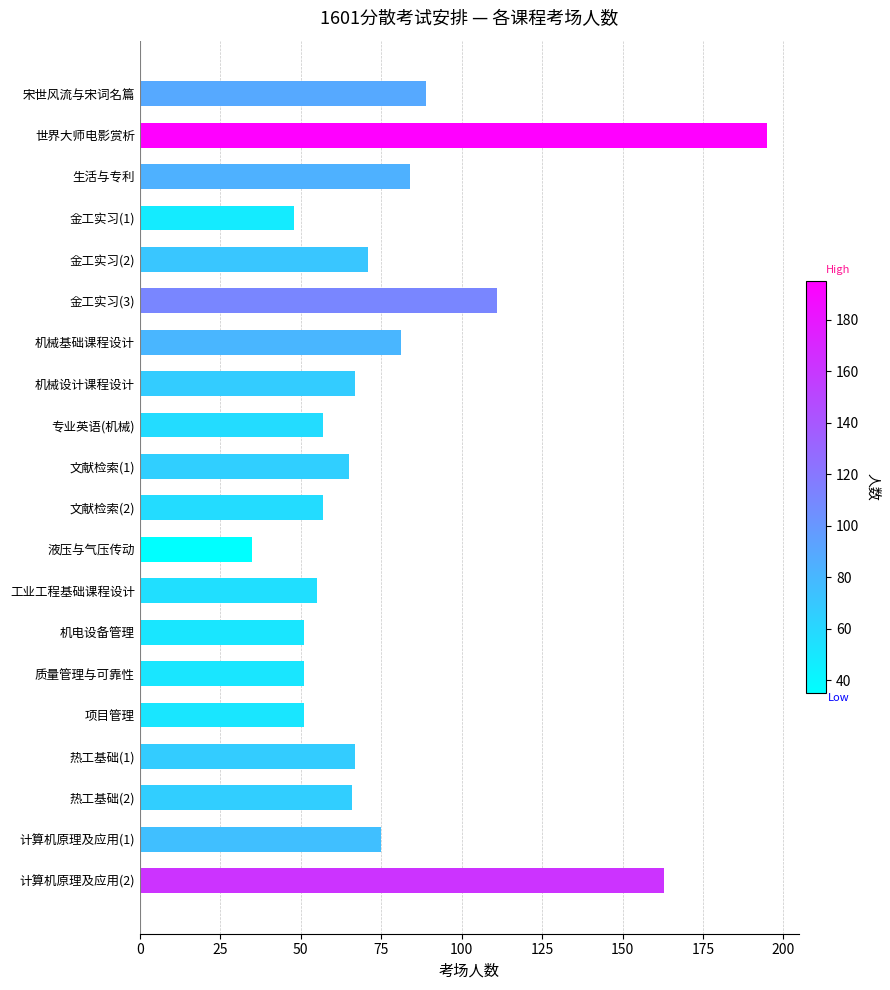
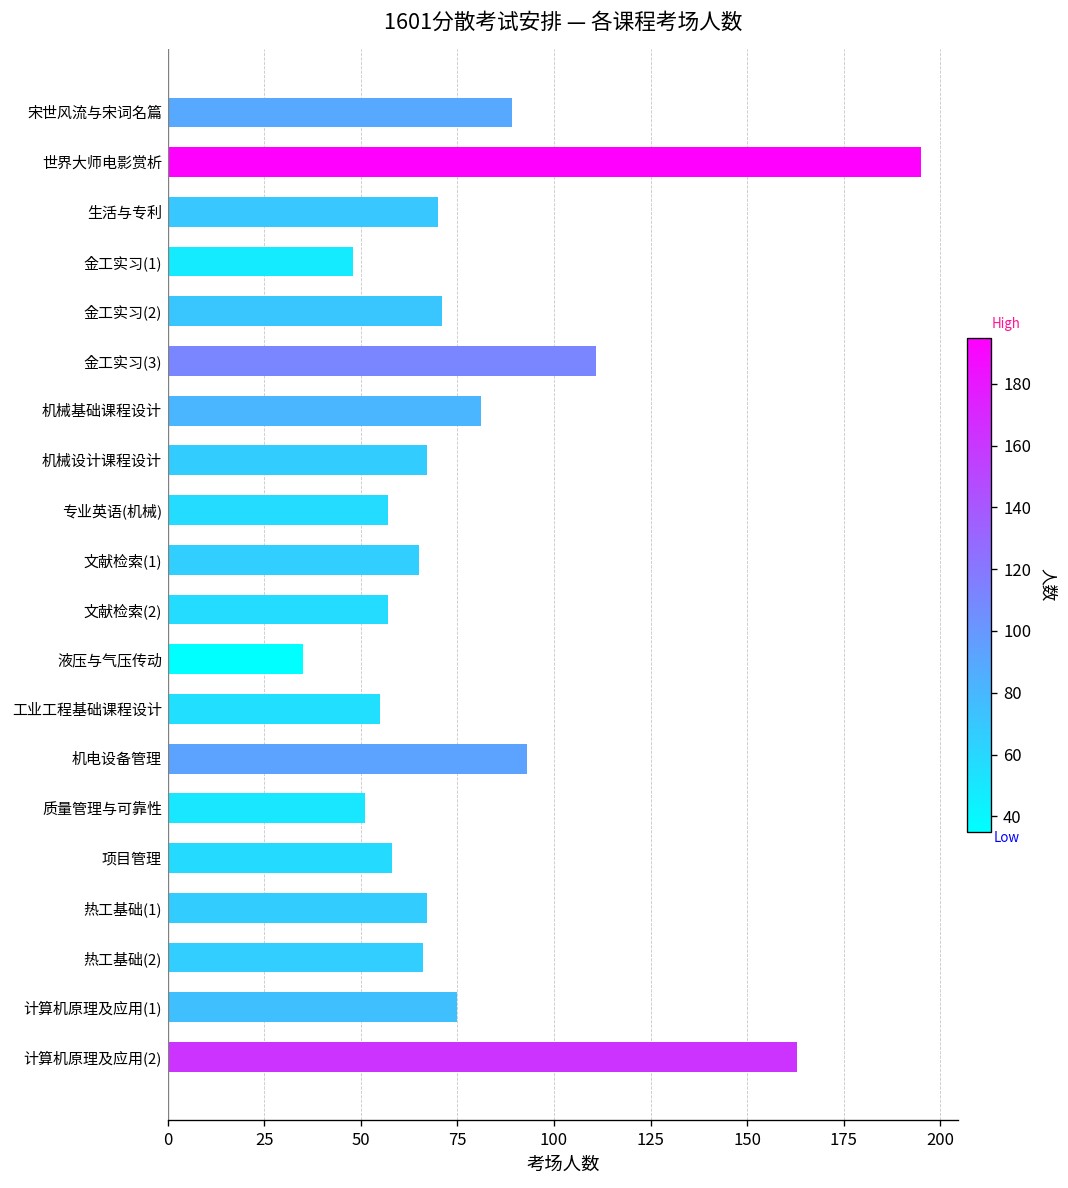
生活与专利: 84 -> 70
机电设备管理: 51 -> 93
项目管理: 51 -> 58
